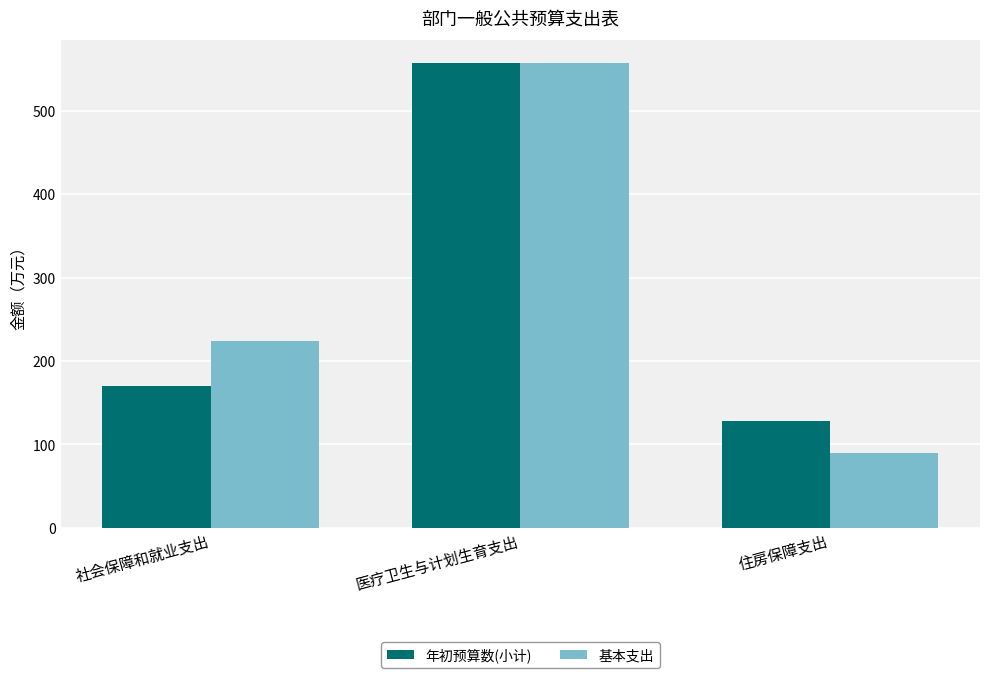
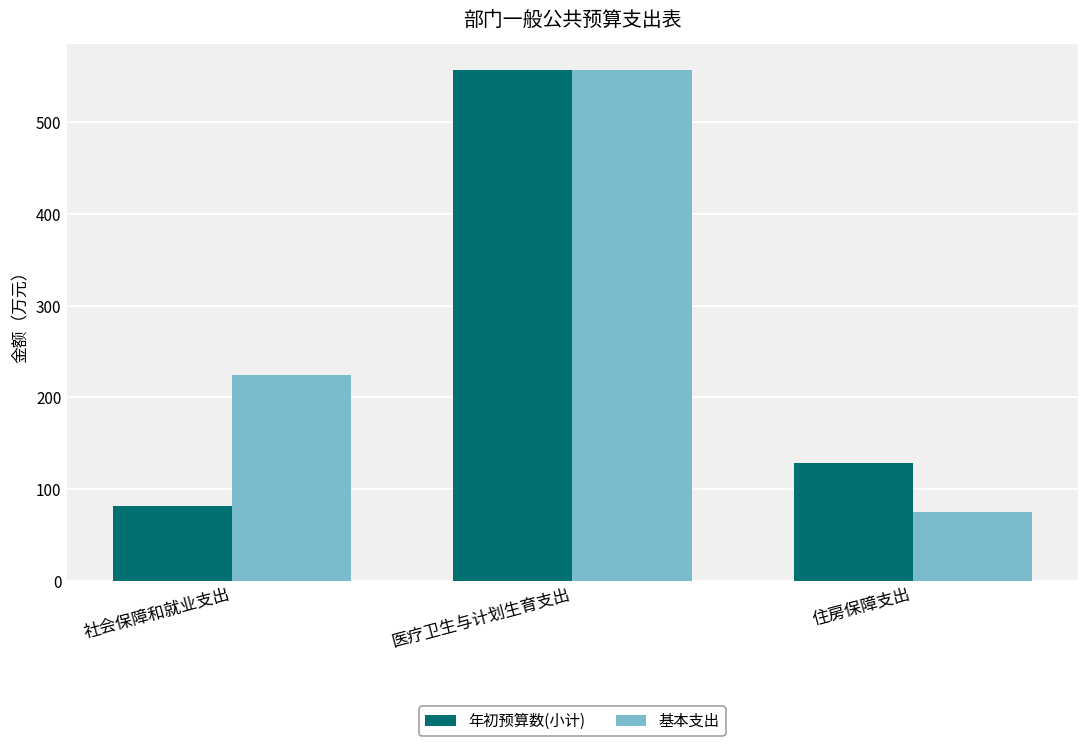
年初预算数(小计), 社会保障和就业支出: 170 -> 80
基本支出, 住房保障支出: 90 -> 70
